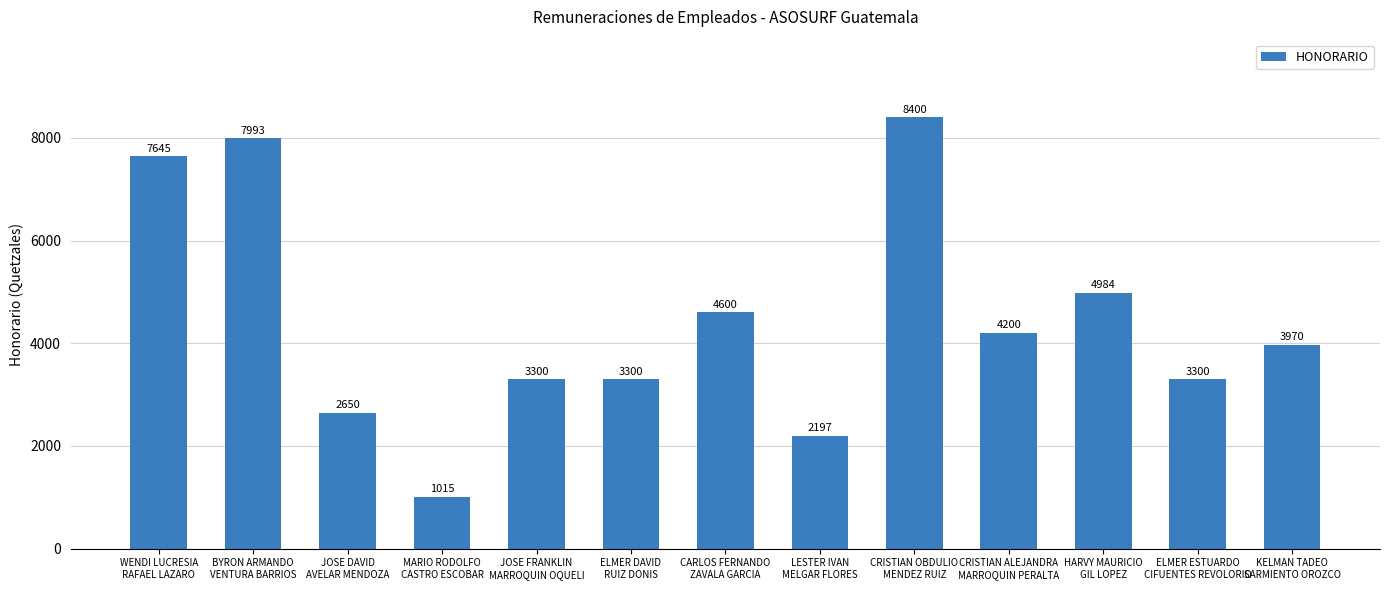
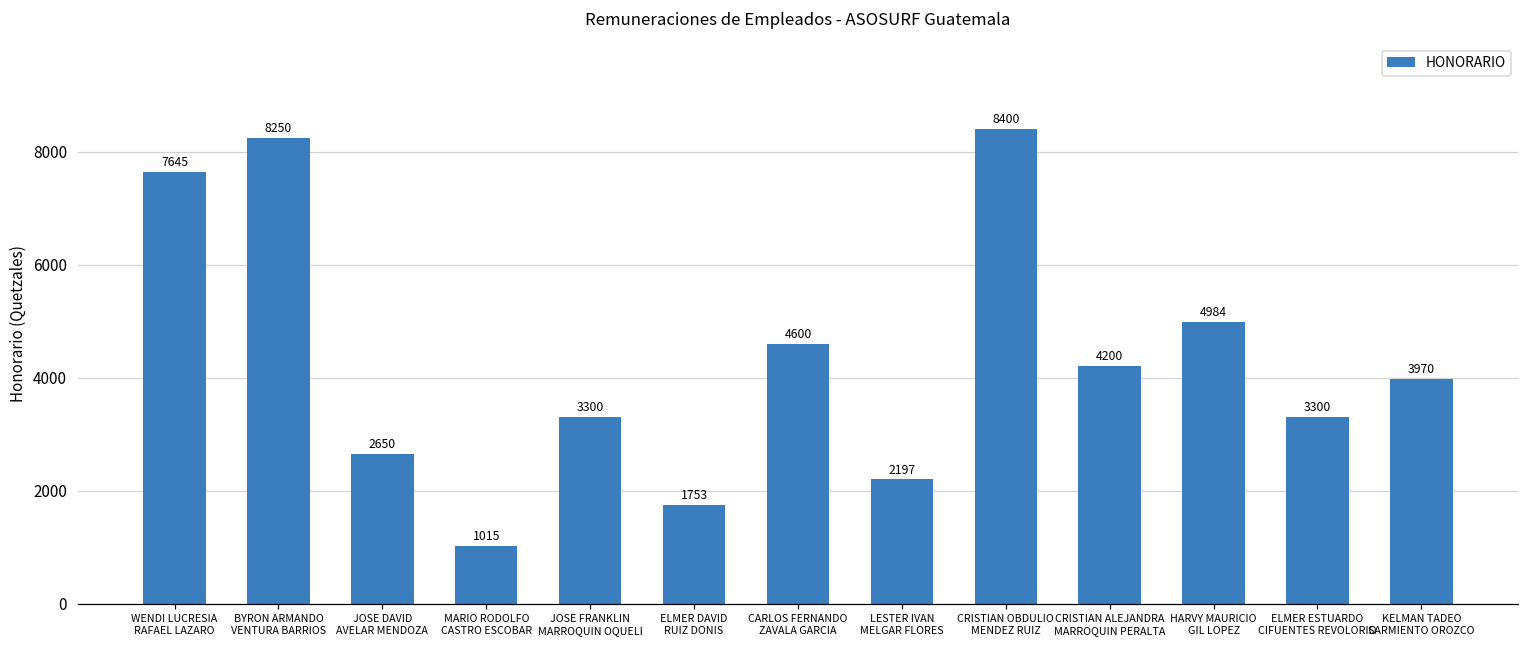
BYRON ARMANDO VENTURA BARRIOS: 7993 -> 8250
ELMER DAVID RUIZ DONIS: 3300 -> 1753
